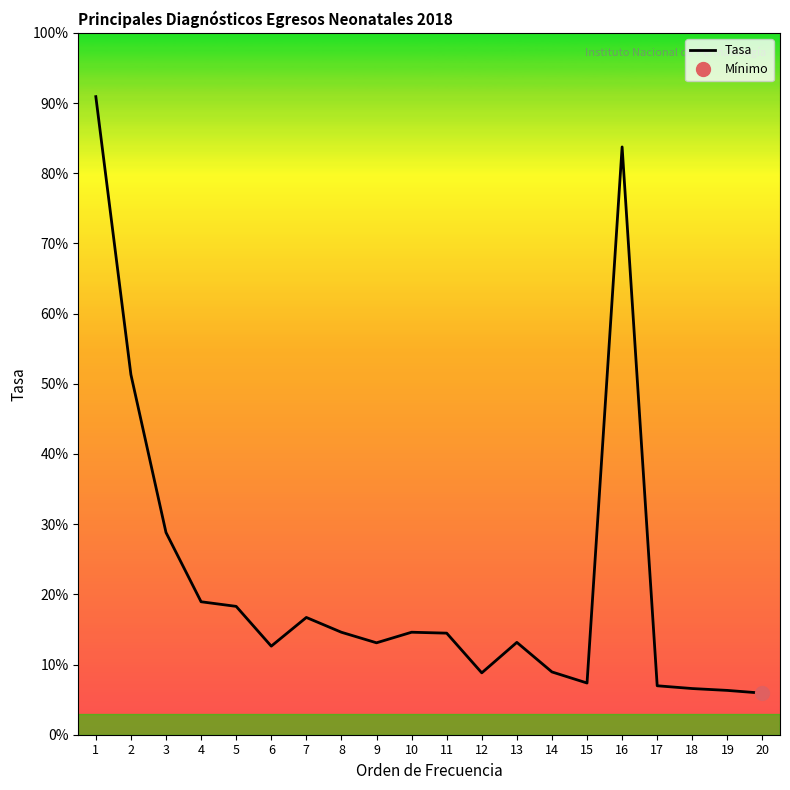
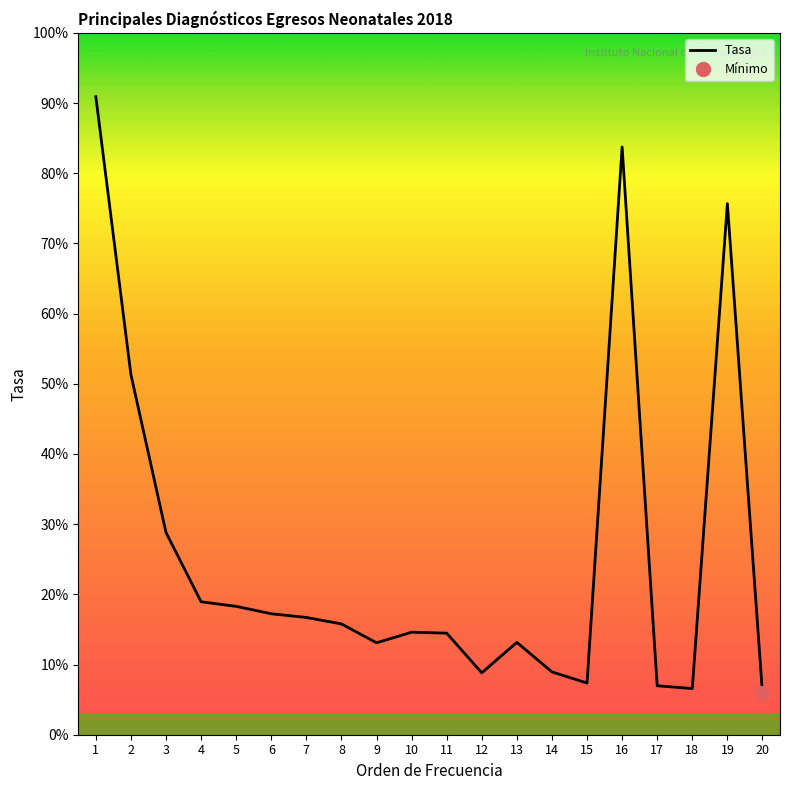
Tasa, 6: 13% -> 17%
Tasa, 8: 15% -> 16%
Tasa, 19: 6% -> 76%
